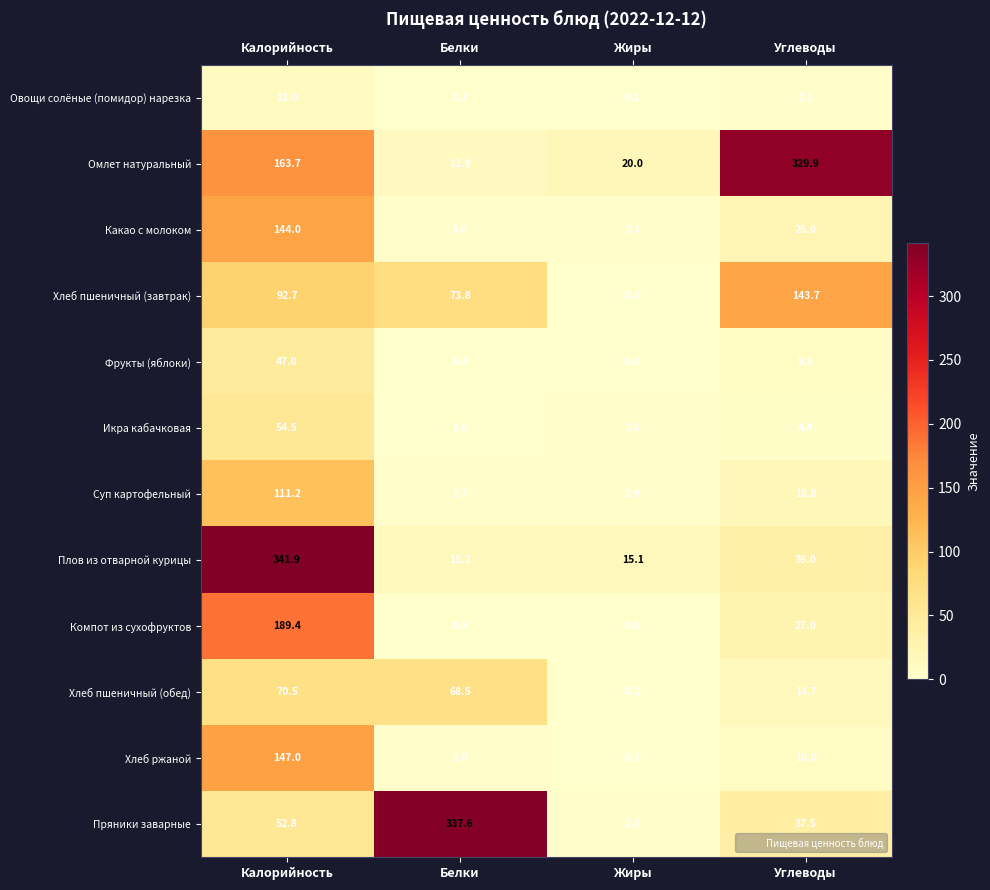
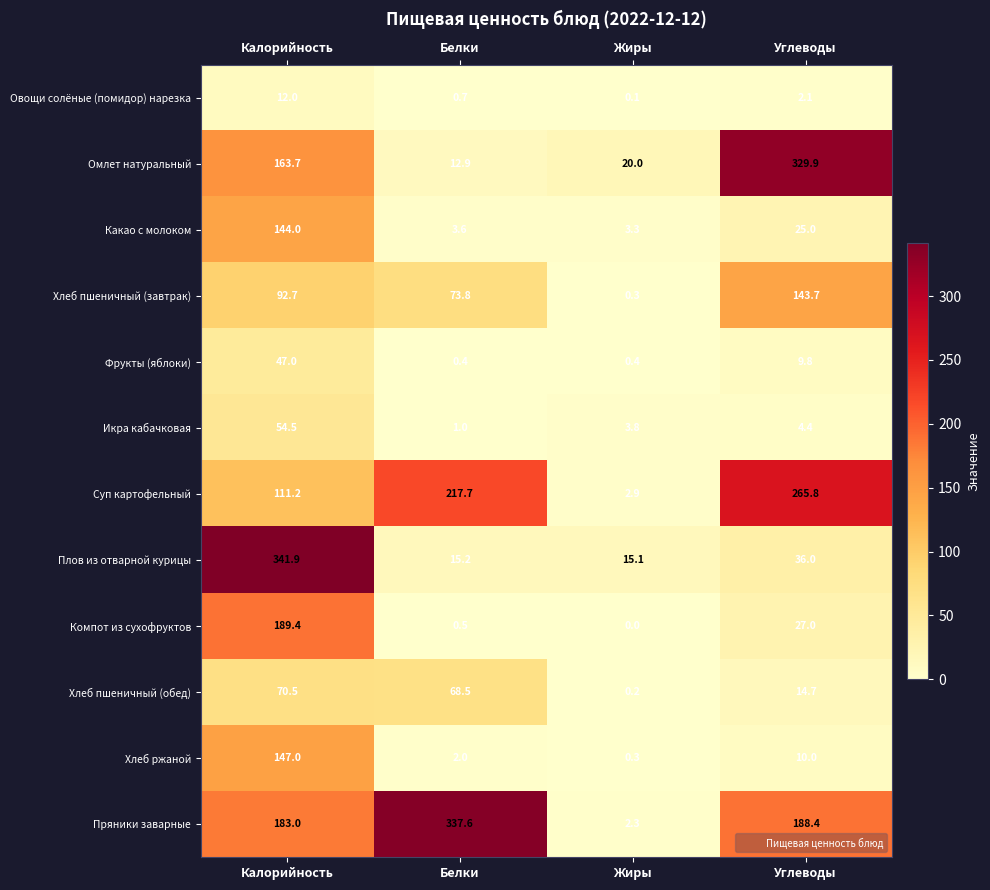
Суп картофельный, Белки: 2.7 -> 217.7
Суп картофельный, Углеводы: 18.8 -> 265.8
Пряники заварные, Калорийность: 52.8 -> 183.0
Пряники заварные, Углеводы: 37.5 -> 188.4
